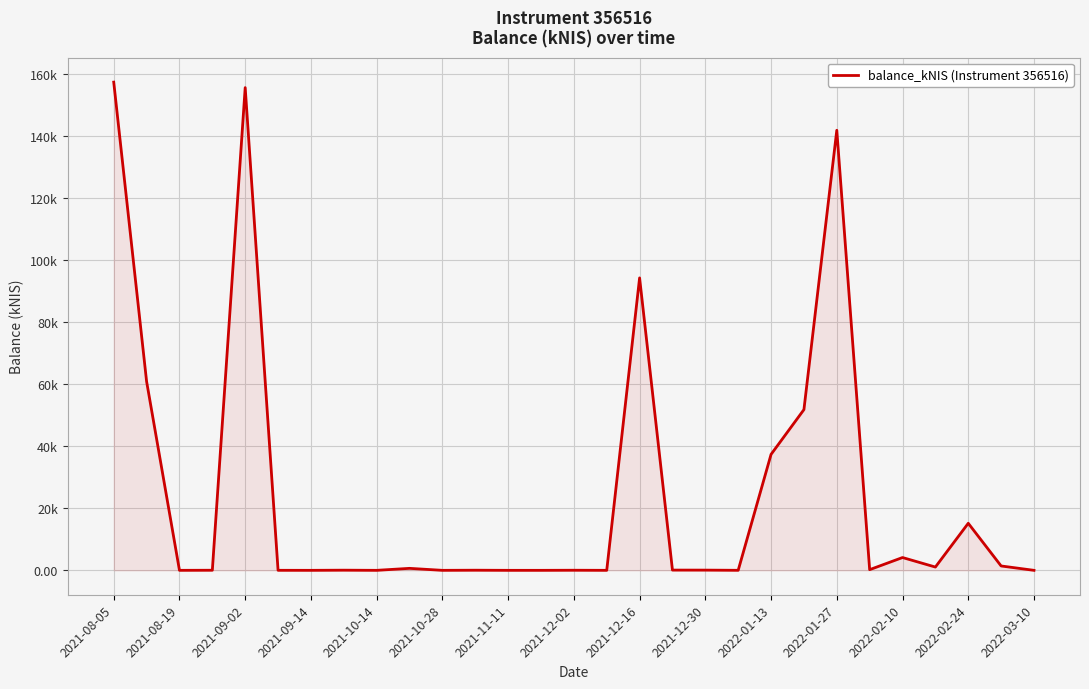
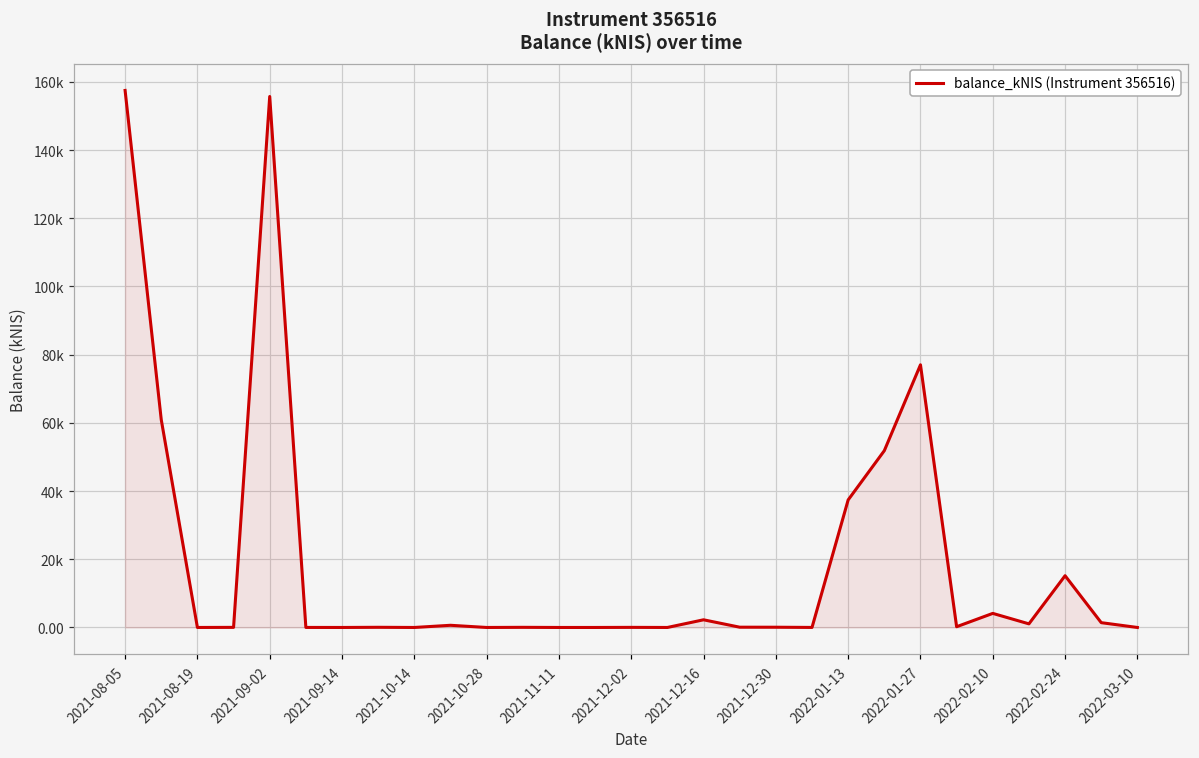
2021-12-16: 94000 -> 2000
2022-01-27: 142000 -> 77000
